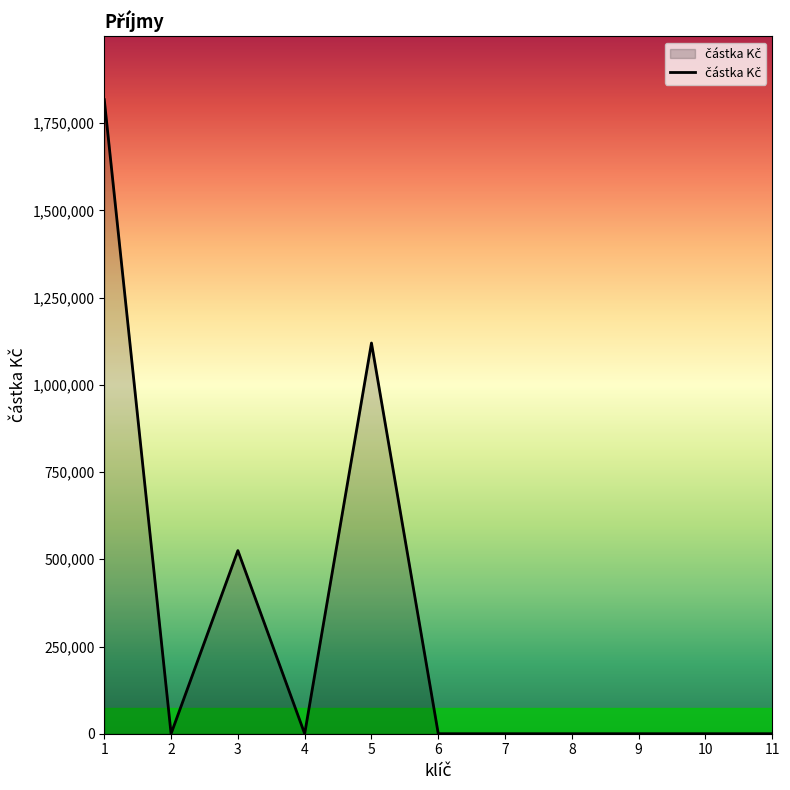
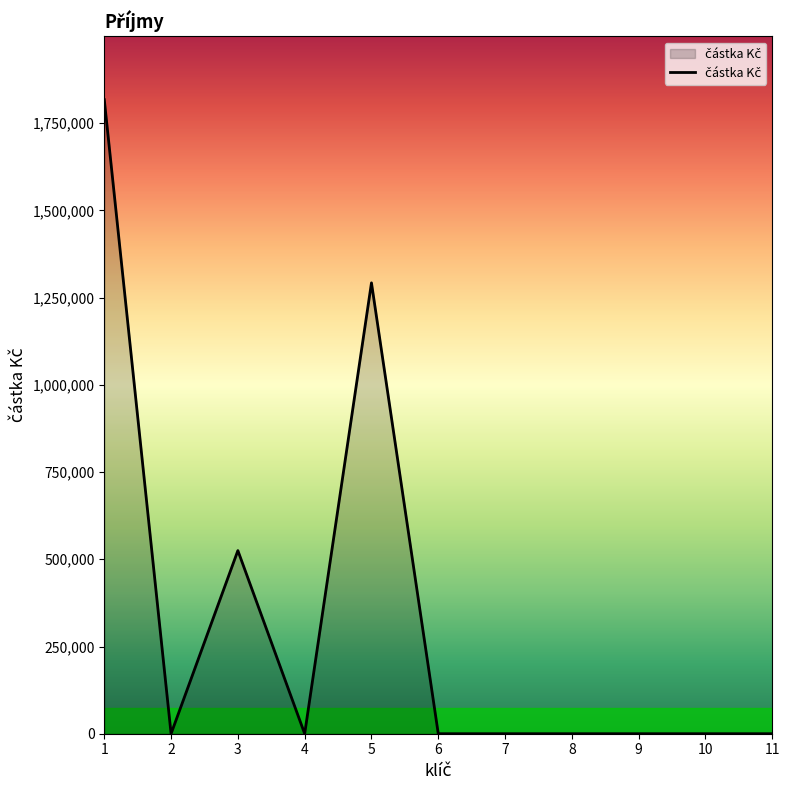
5: 1,120,000 -> 1,290,000
